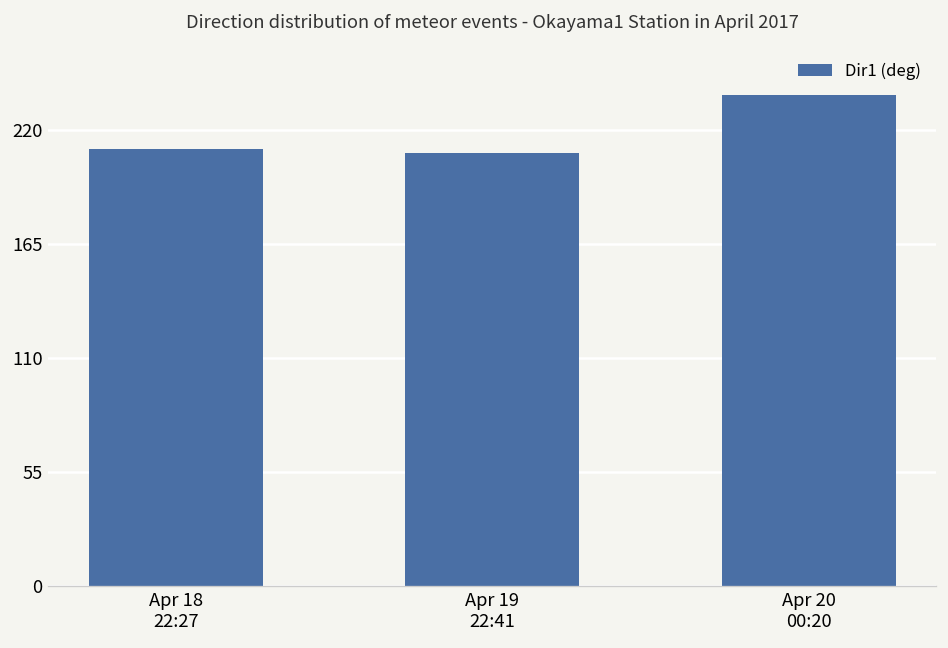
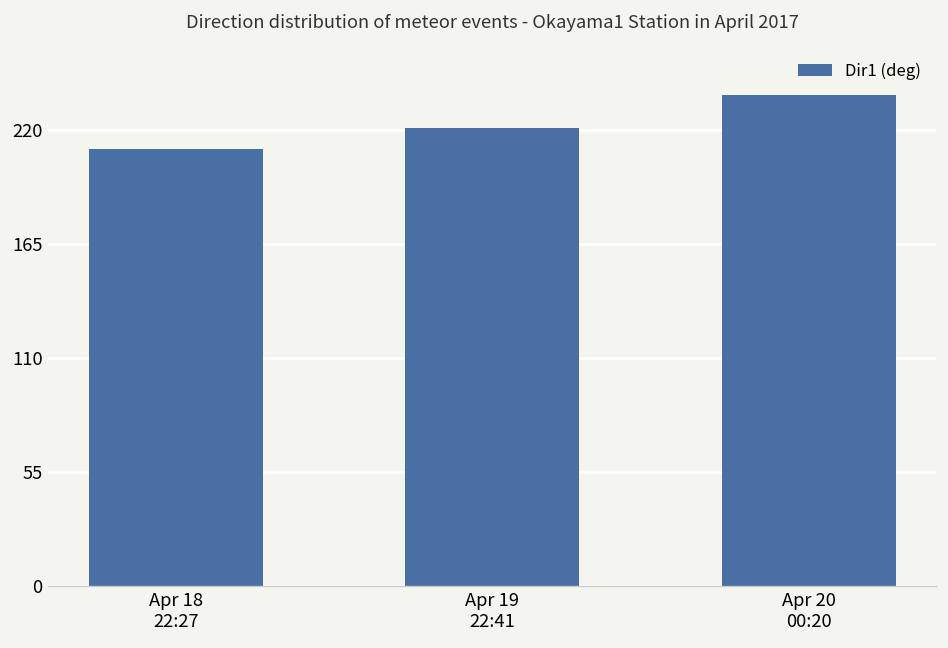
Apr 19 22:41: 209 -> 221
